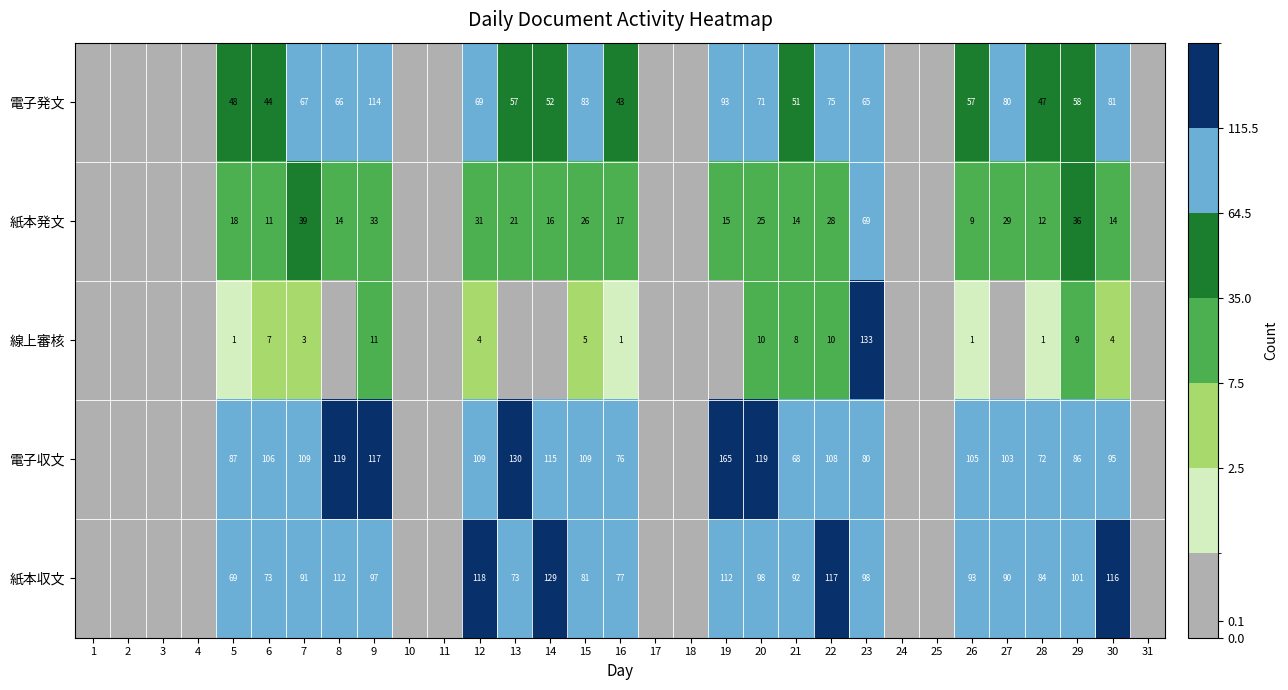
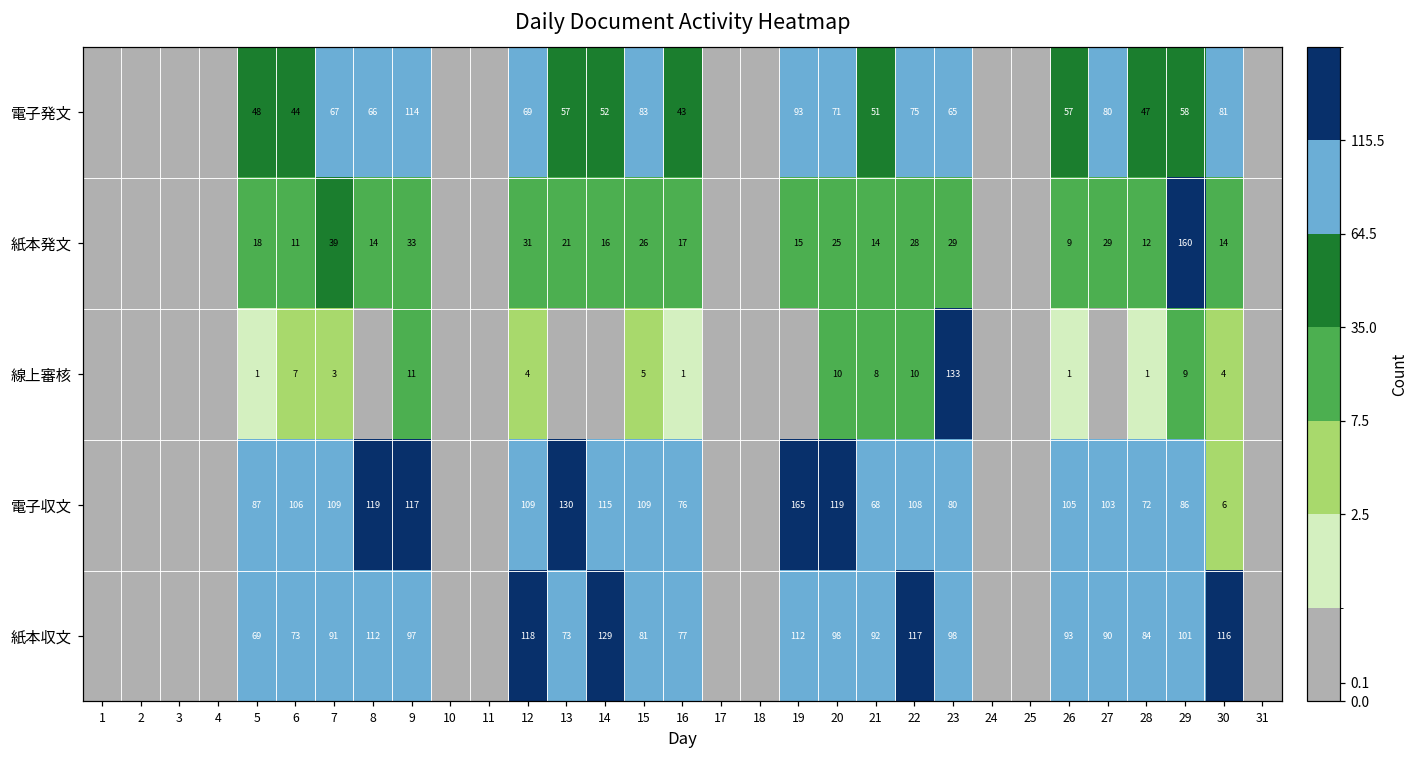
紙本発文, 23: 69 -> 29
紙本発文, 29: 36 -> 160
電子収文, 30: 95 -> 6
